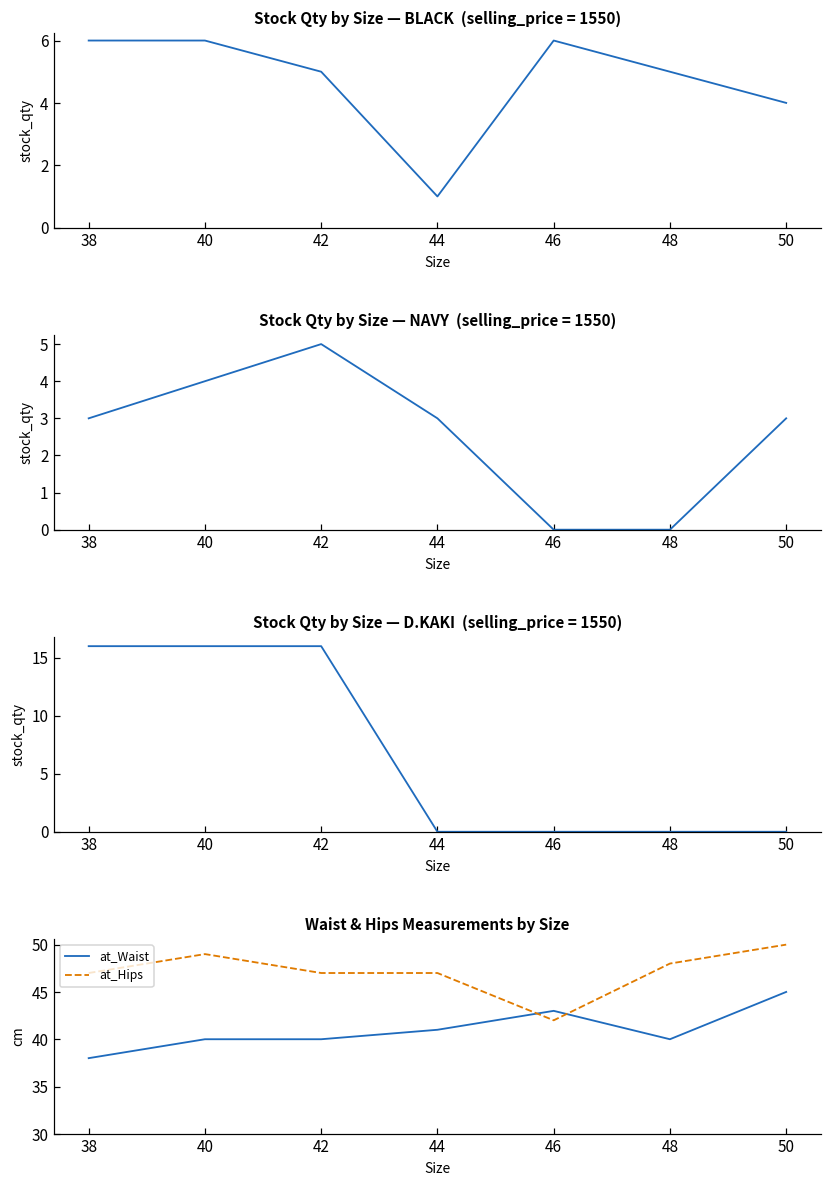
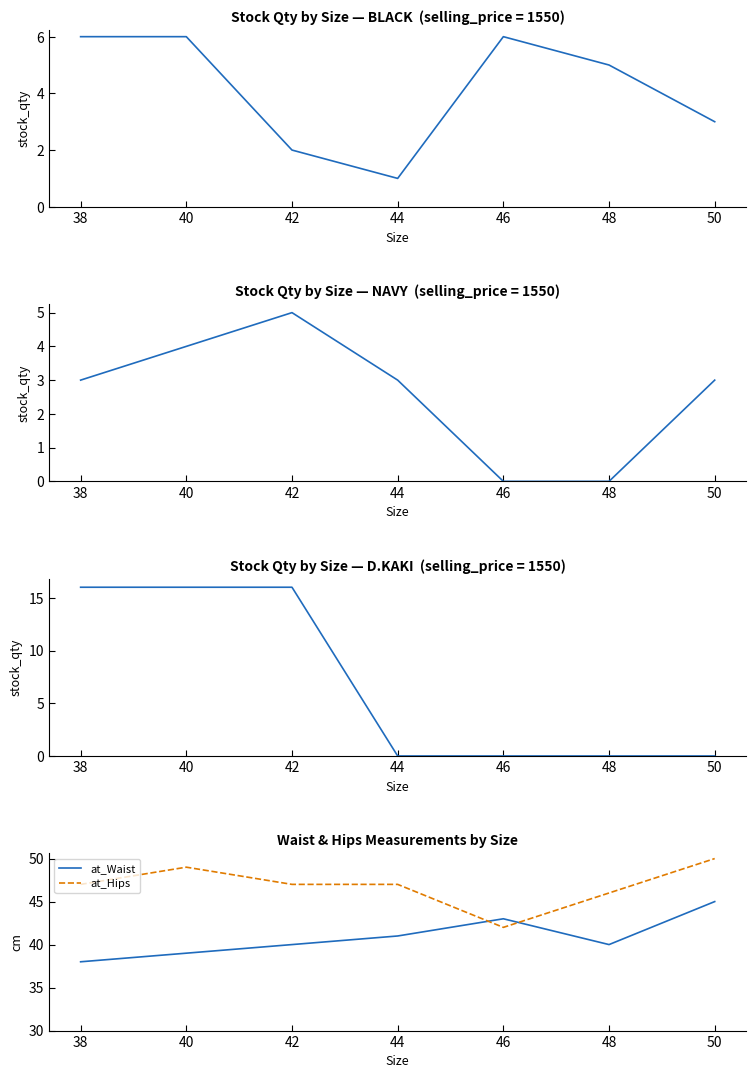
Stock Qty by Size — BLACK (selling_price = 1550), 42: 5 -> 2
Stock Qty by Size — BLACK (selling_price = 1550), 50: 4 -> 3
Waist & Hips Measurements by Size, at_Waist, 40: 40 -> 39
Waist & Hips Measurements by Size, at_Hips, 48: 48 -> 46
